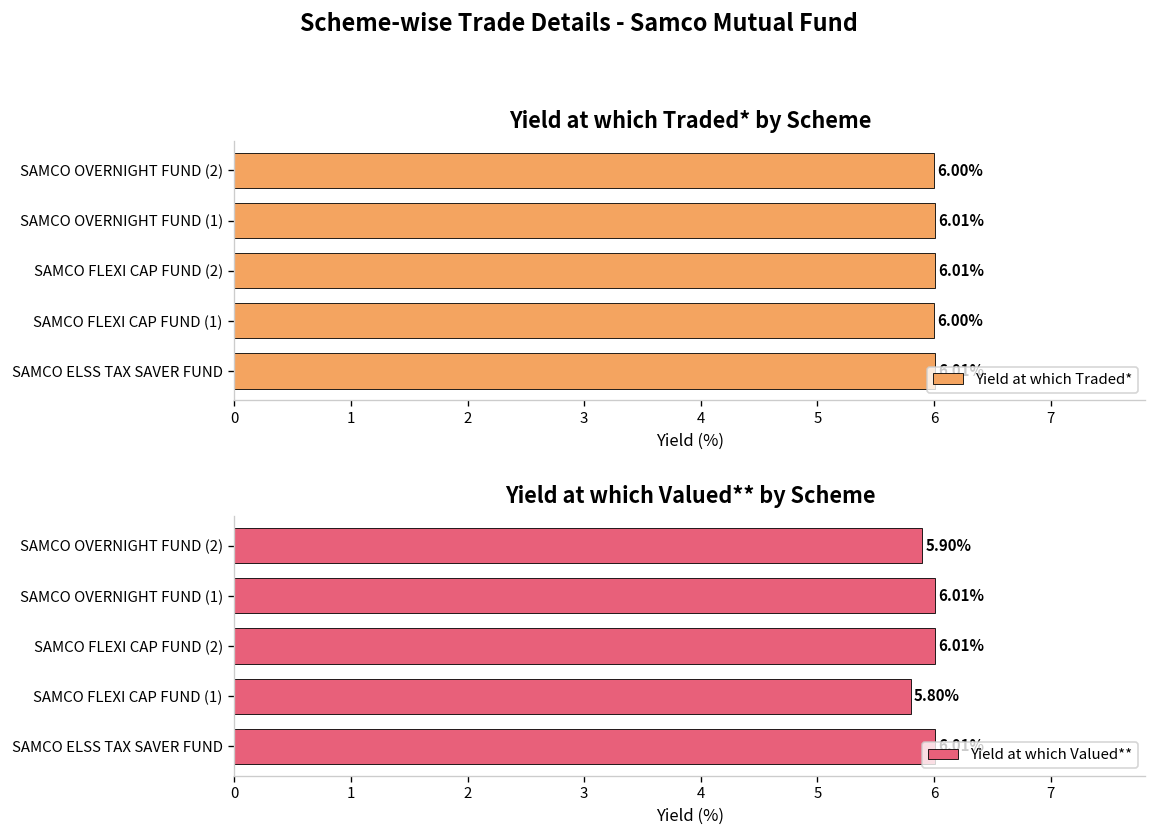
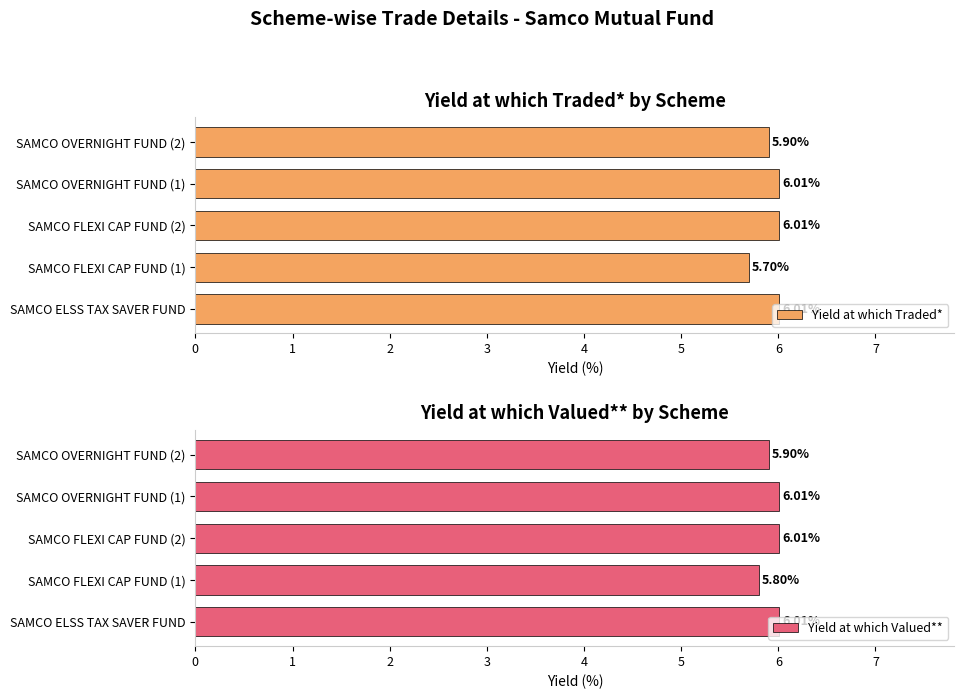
Yield at which Traded* by Scheme, SAMCO OVERNIGHT FUND (2): 6.00% -> 5.90%
Yield at which Traded* by Scheme, SAMCO FLEXI CAP FUND (1): 6.00% -> 5.70%
